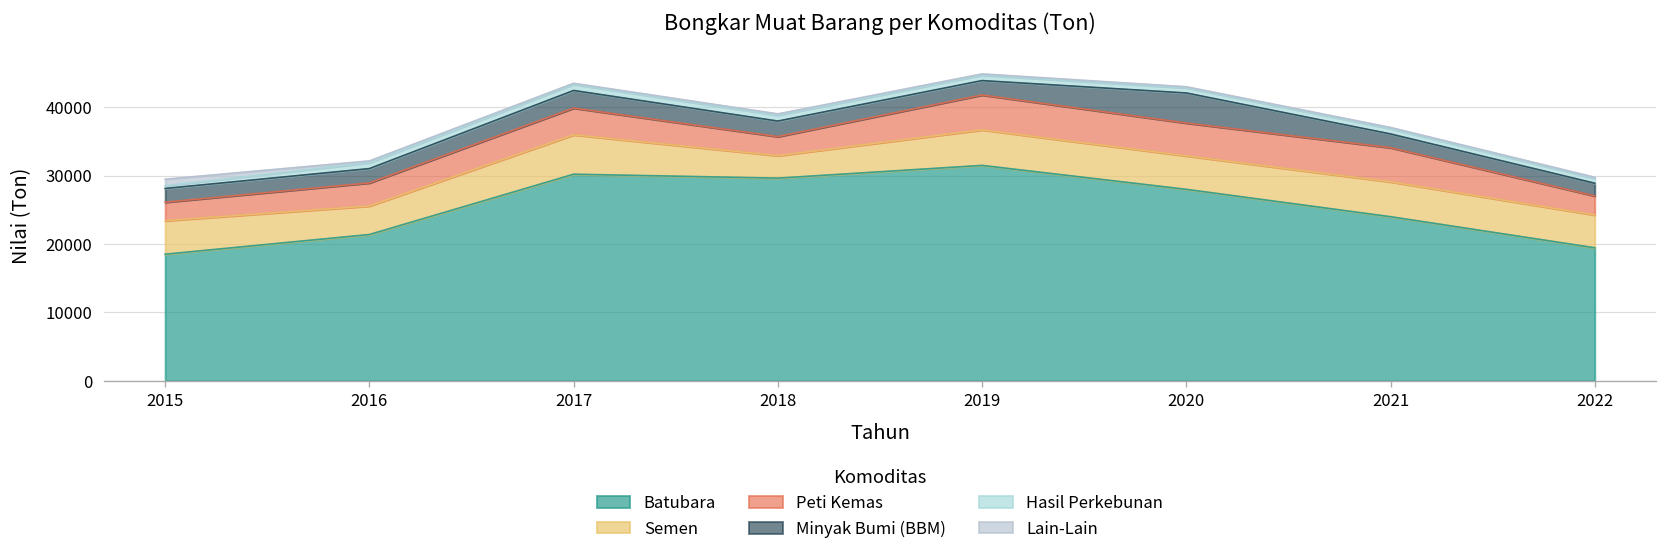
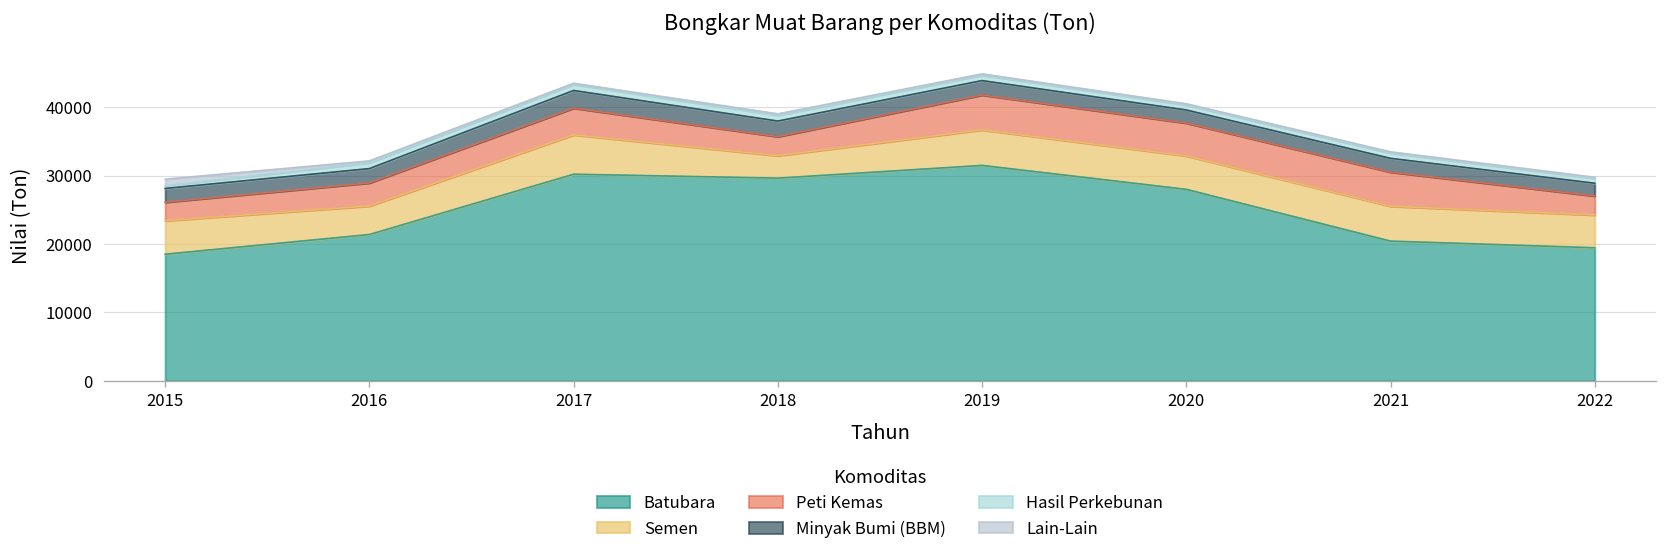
Minyak Bumi (BBM), 2020: 4000 -> 2000
Batubara, 2021: 24000 -> 20000
